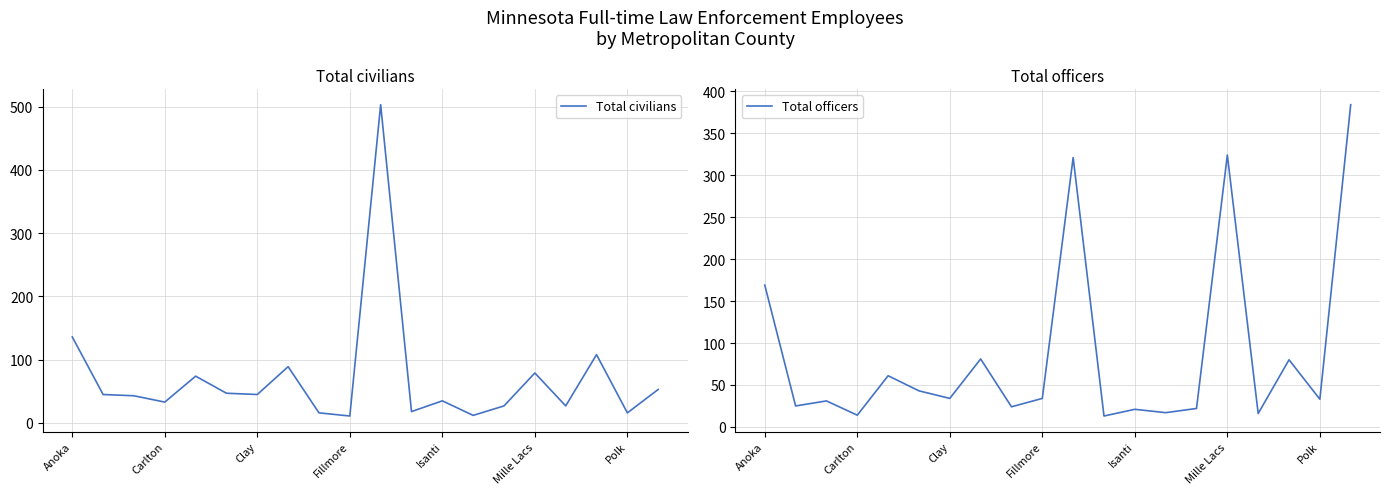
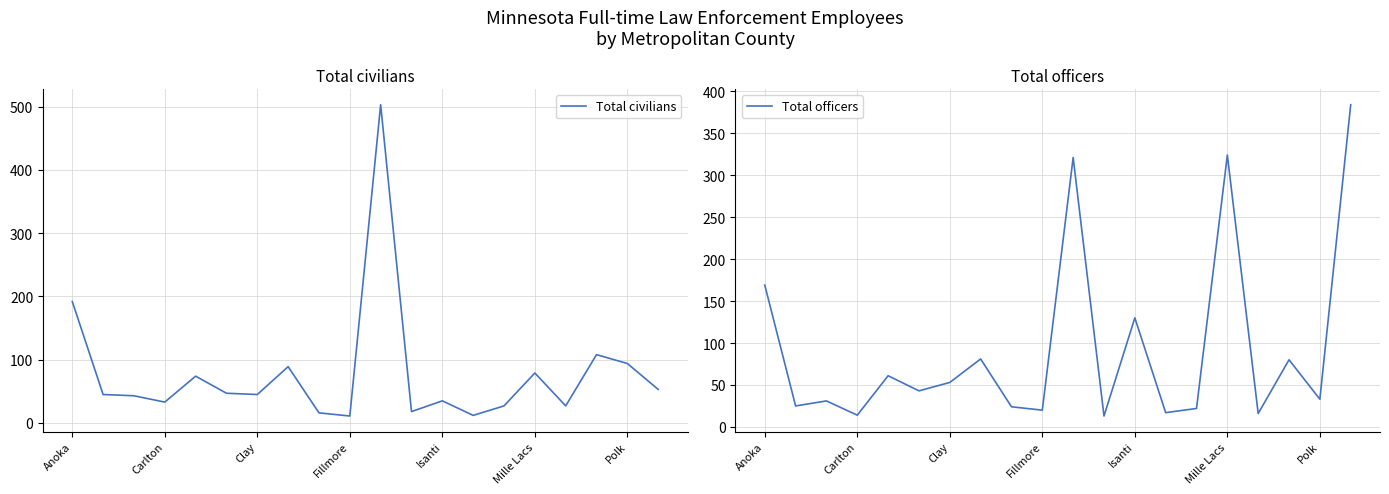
Total civilians, Anoka: 140 -> 190
Total civilians, Polk: 20 -> 90
Total officers, Clay: 30 -> 50
Total officers, Fillmore: 30 -> 20
Total officers, Isanti: 20 -> 130
